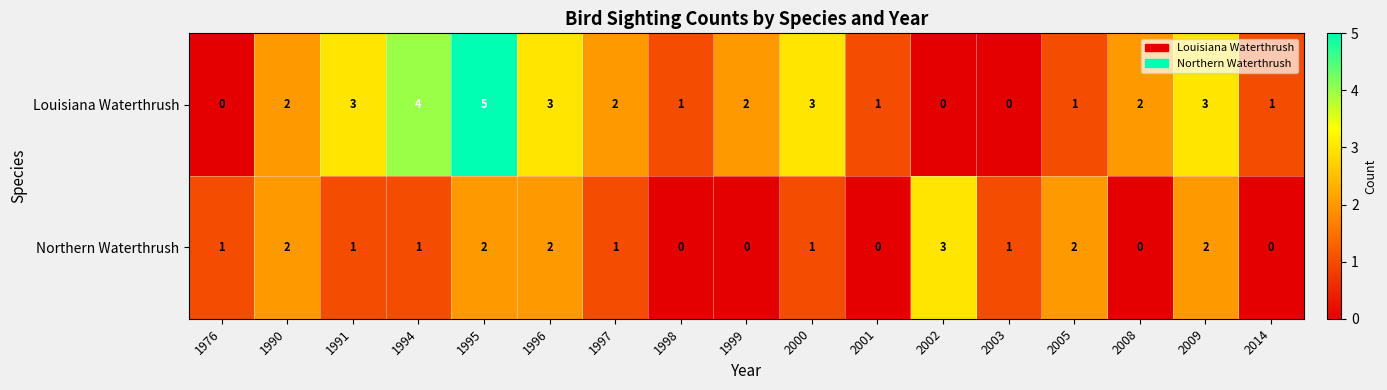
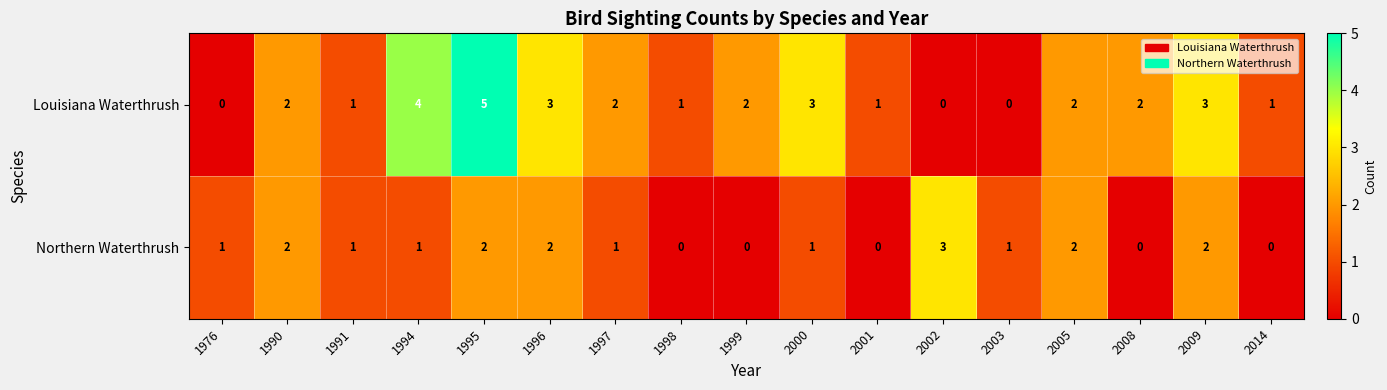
Louisiana Waterthrush, 1991: 3 -> 1
Louisiana Waterthrush, 2005: 1 -> 2
